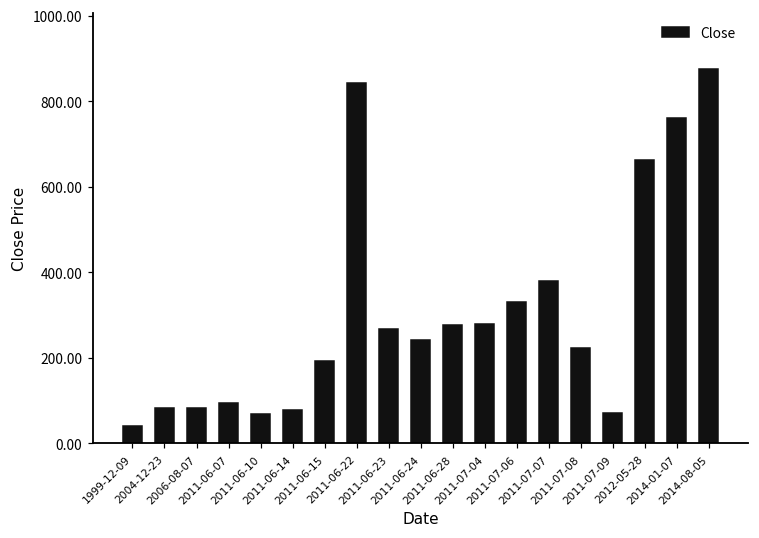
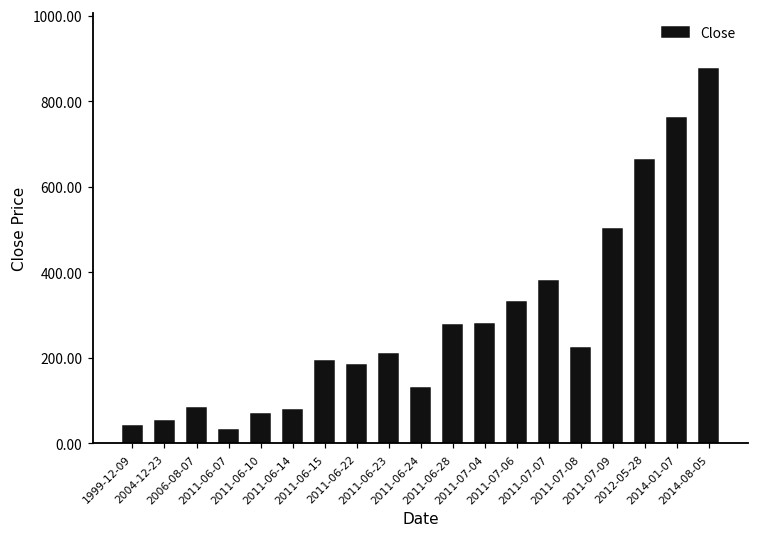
2004-12-23: 80 -> 50
2011-06-07: 90 -> 30
2011-06-22: 840 -> 180
2011-06-23: 270 -> 210
2011-06-24: 240 -> 130
2011-07-09: 70 -> 500
